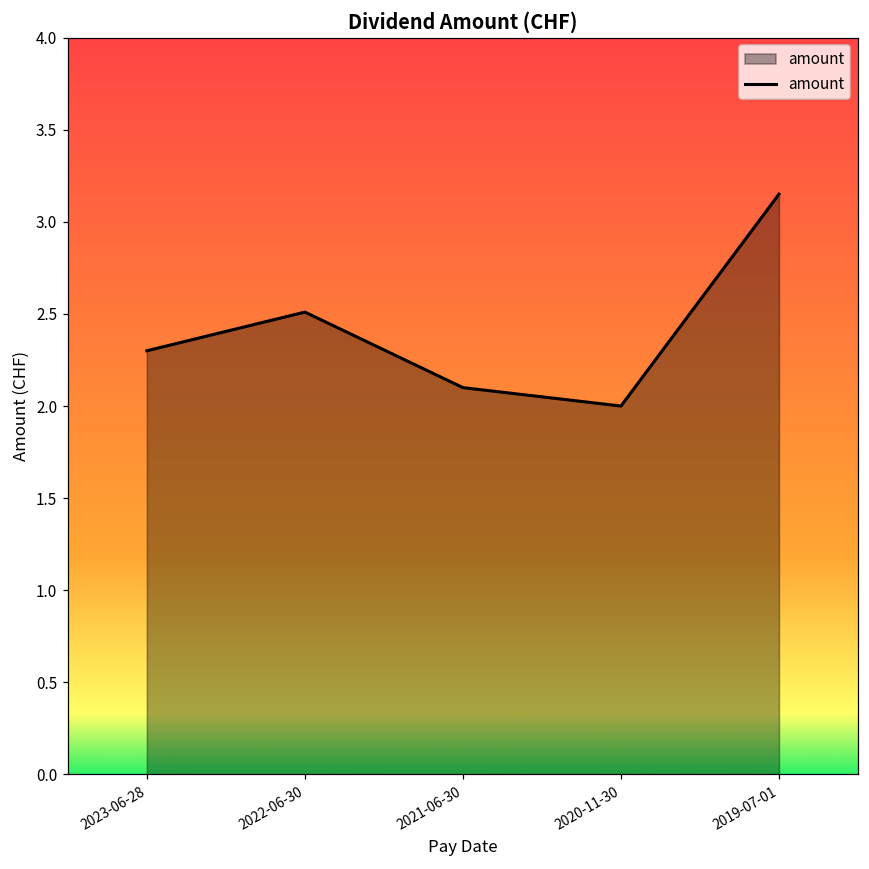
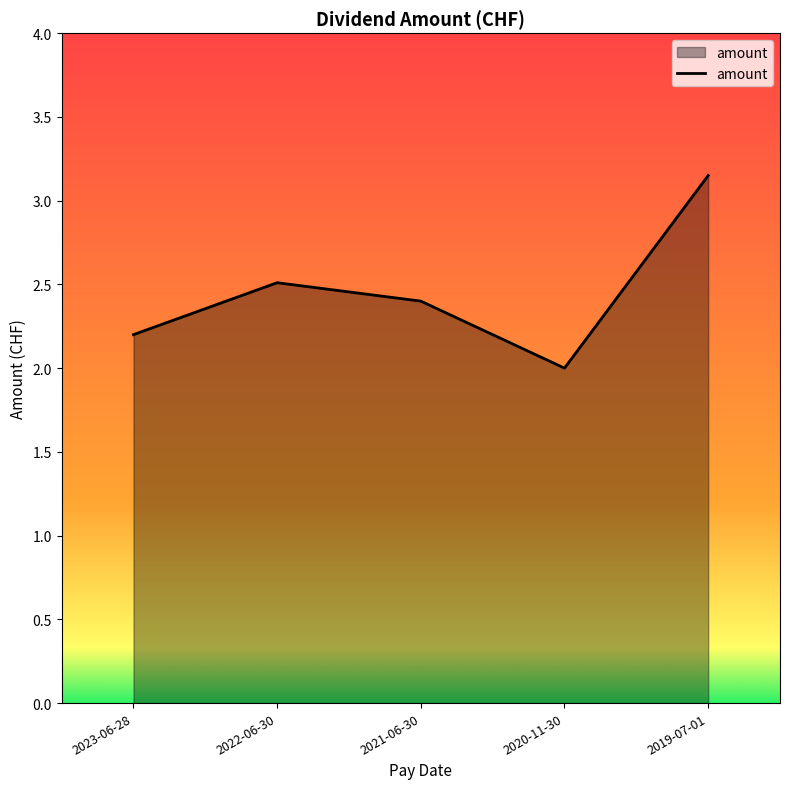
2023-06-28: 2.3 -> 2.2
2021-06-30: 2.1 -> 2.4
